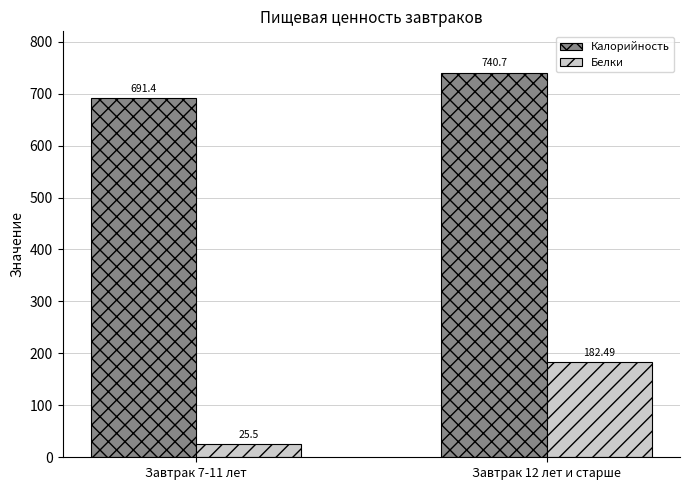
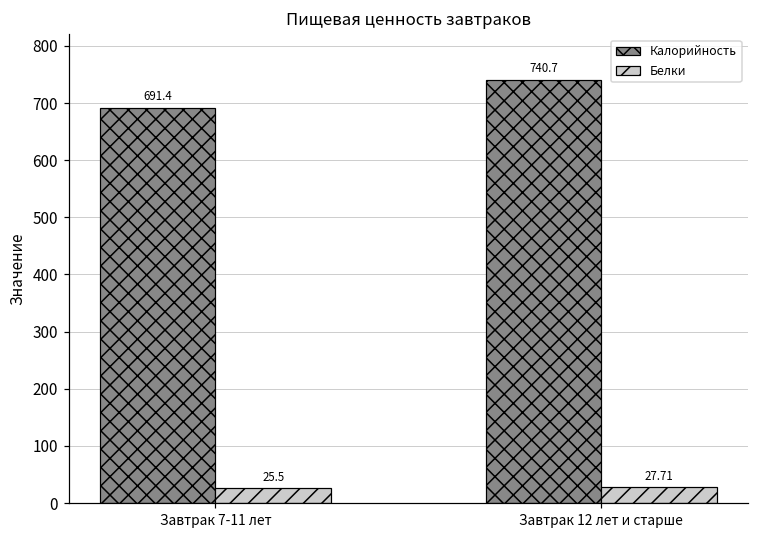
Белки, Завтрак 12 лет и старше: 182.49 -> 27.71
